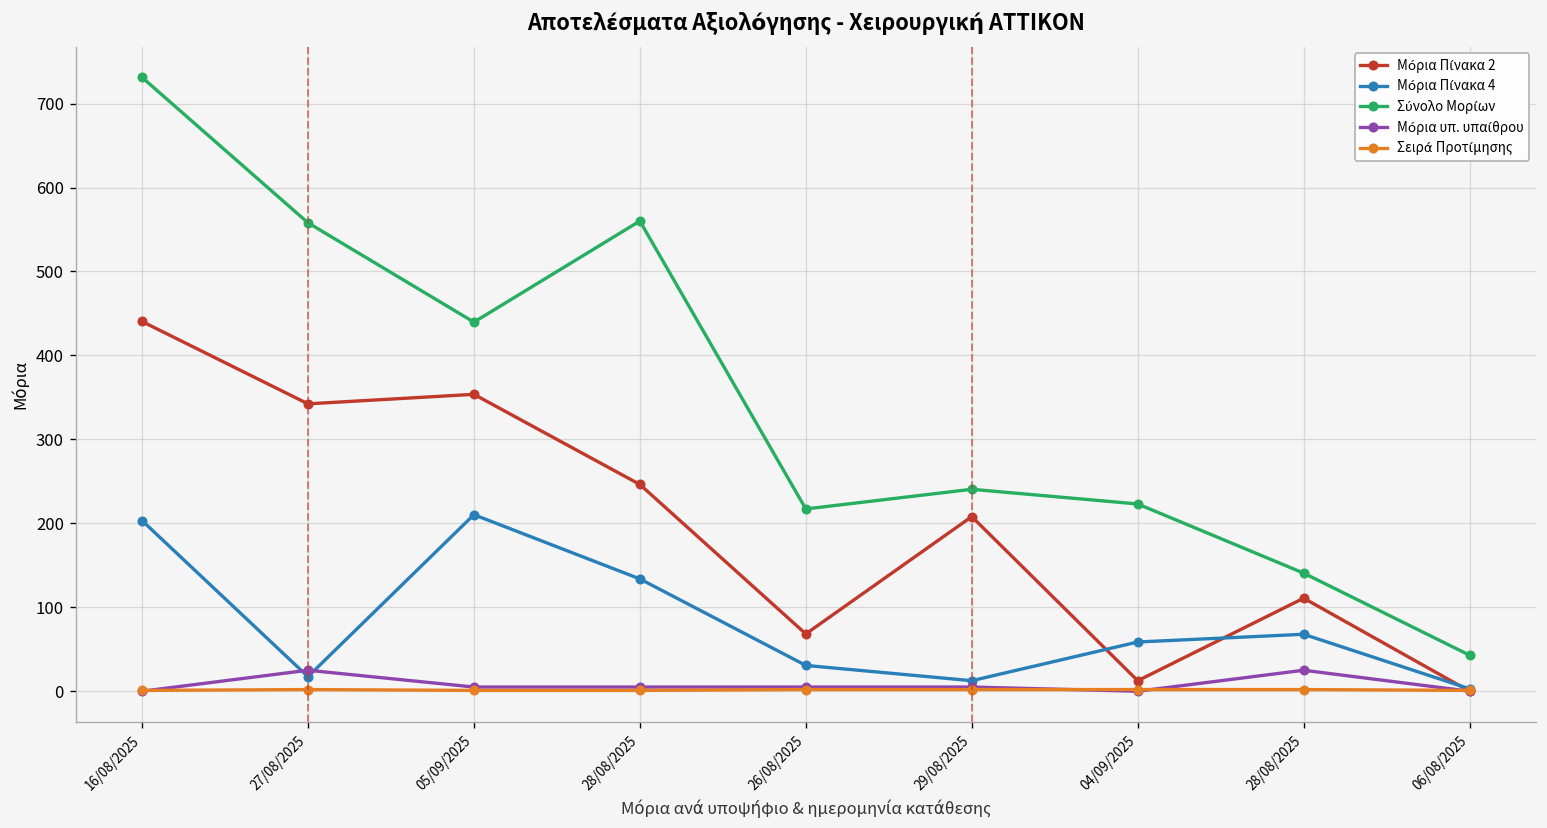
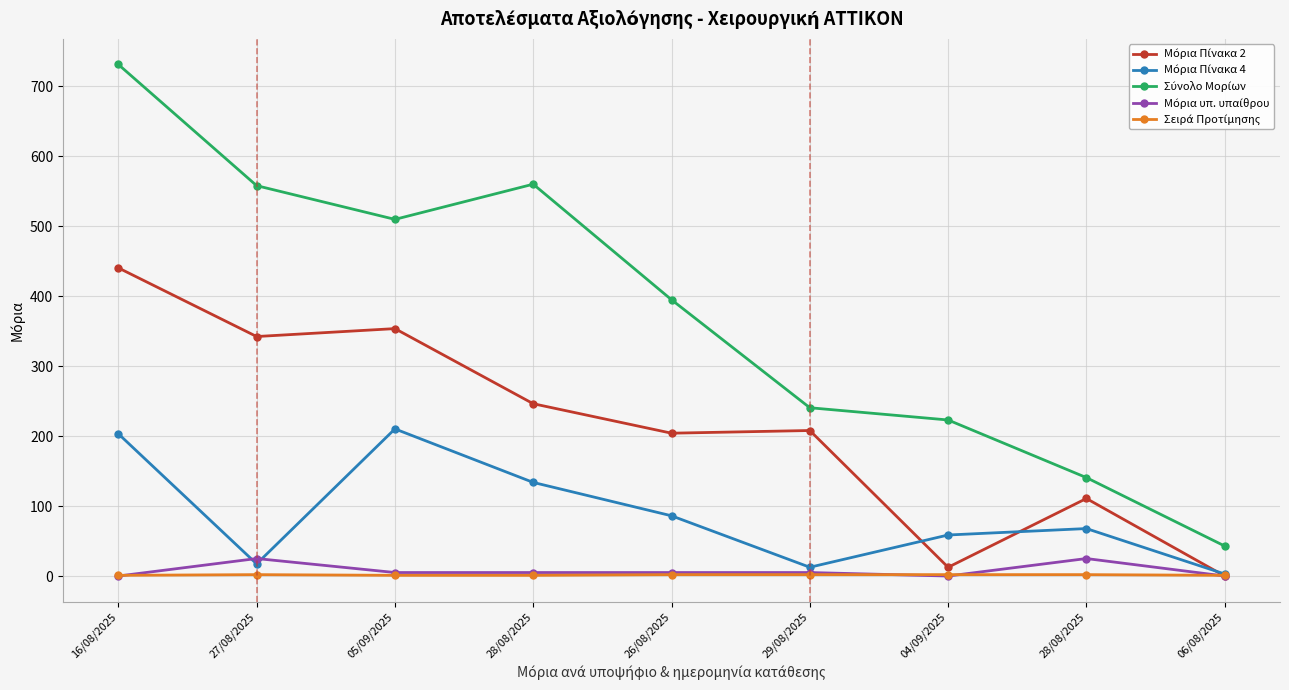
Σύνολο Μορίων, 05/09/2025: 440 -> 510
Μόρια Πίνακα 2, 26/08/2025: 70 -> 200
Μόρια Πίνακα 4, 26/08/2025: 30 -> 90
Σύνολο Μορίων, 26/08/2025: 220 -> 390
